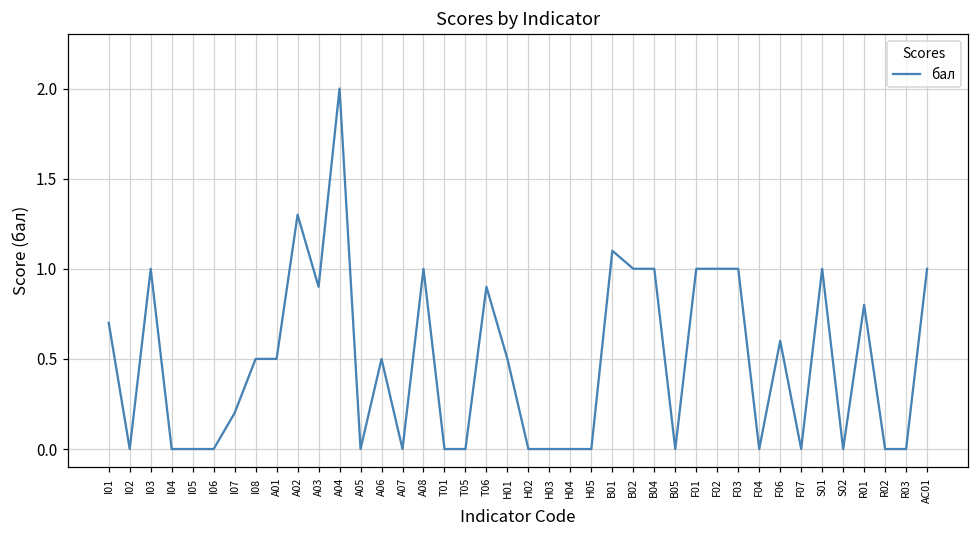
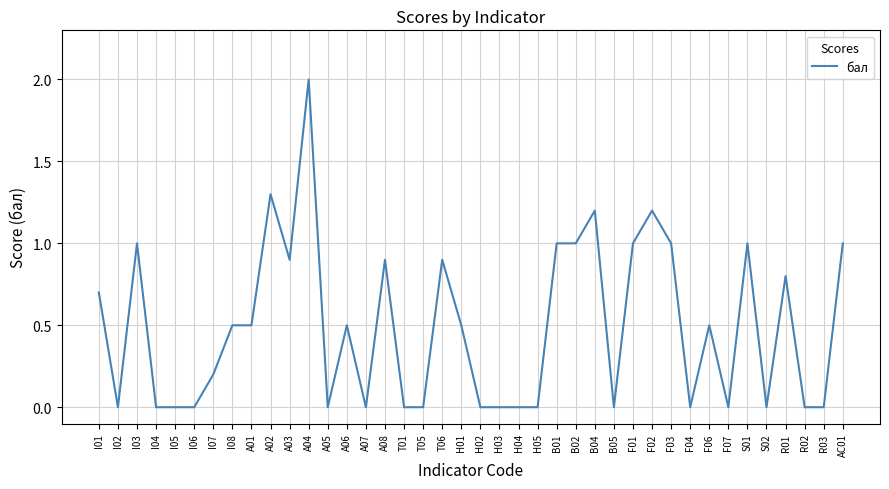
A08: 1.0 -> 0.9
B01: 1.1 -> 1.0
B04: 1.0 -> 1.2
F02: 1.0 -> 1.2
F06: 0.6 -> 0.5
